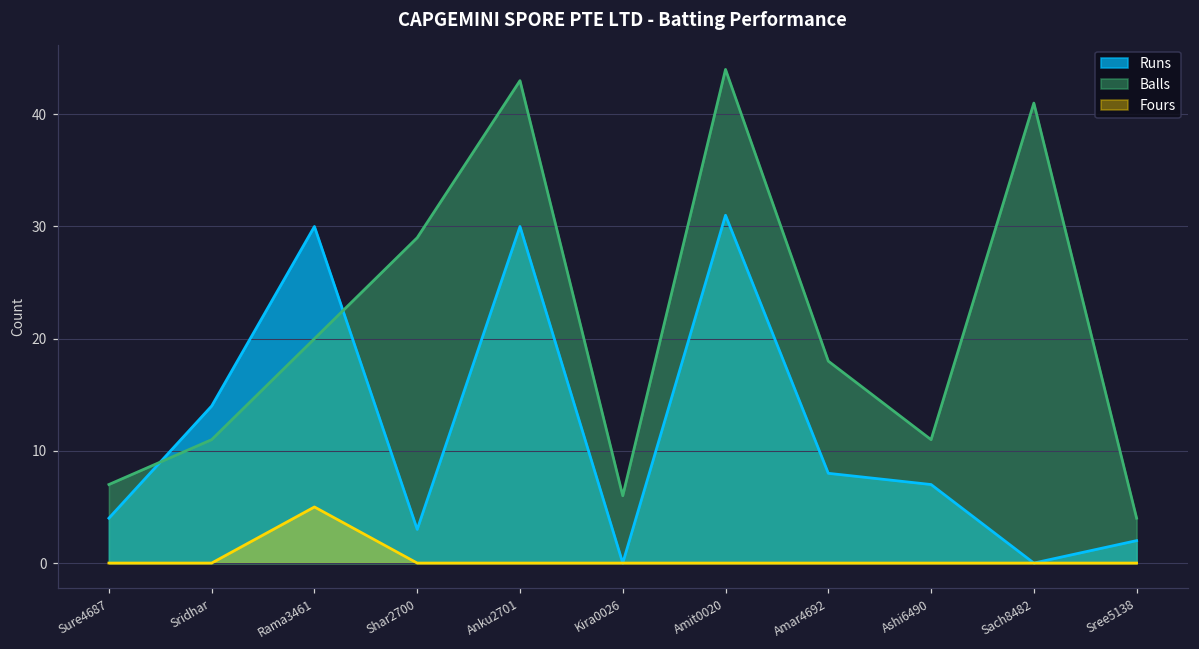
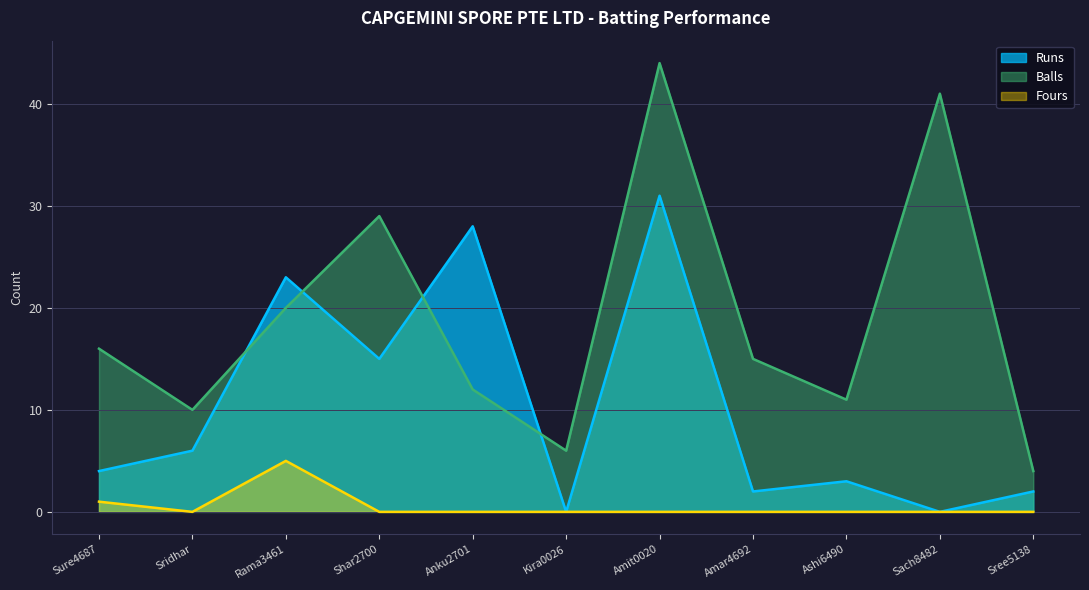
Balls, Sure4687: 7 -> 16
Fours, Sure4687: 0 -> 1
Runs, Sridhar: 14 -> 6
Balls, Sridhar: 11 -> 10
Runs, Rama3461: 30 -> 23
Runs, Shar2700: 3 -> 15
Runs, Anku2701: 30 -> 28
Balls, Anku2701: 43 -> 12
Runs, Amar4692: 8 -> 2
Balls, Amar4692: 18 -> 15
Runs, Ashi6490: 7 -> 3
